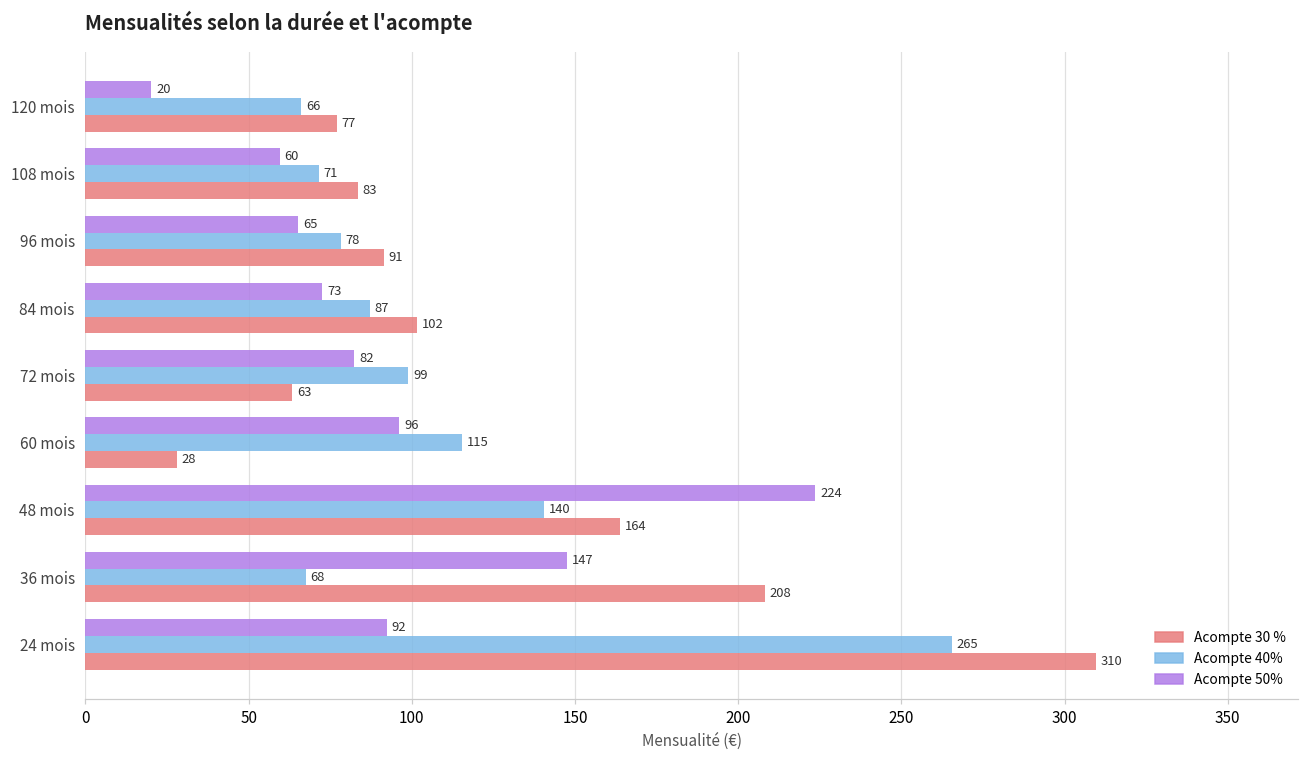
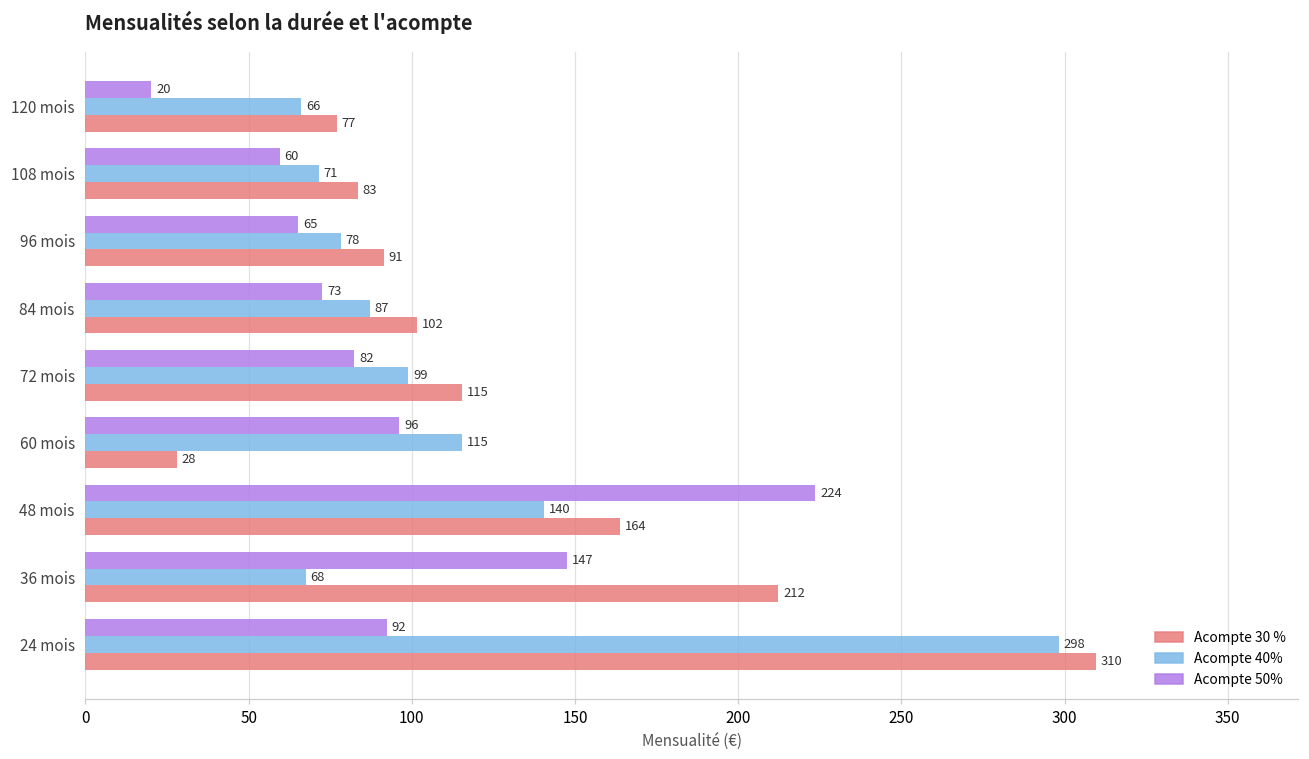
Acompte 30 %, 72 mois: 63 -> 115
Acompte 30 %, 36 mois: 208 -> 212
Acompte 40%, 24 mois: 265 -> 298
